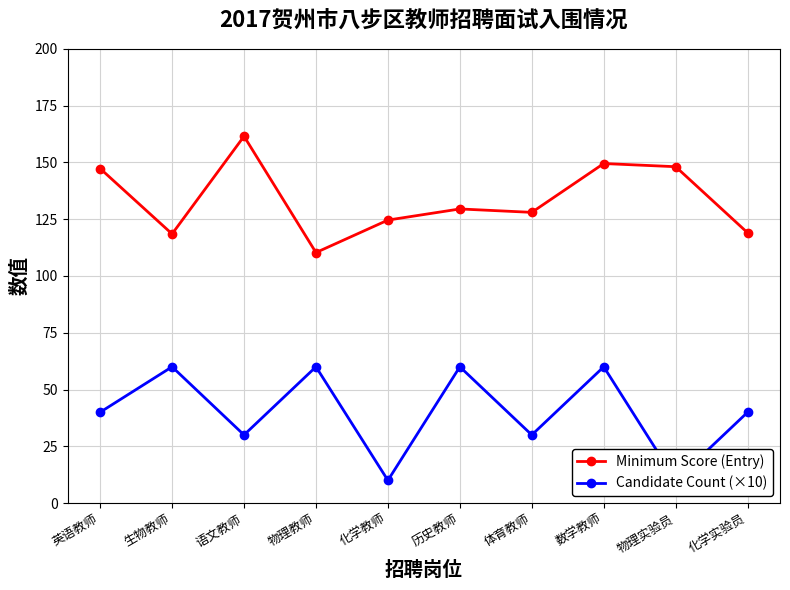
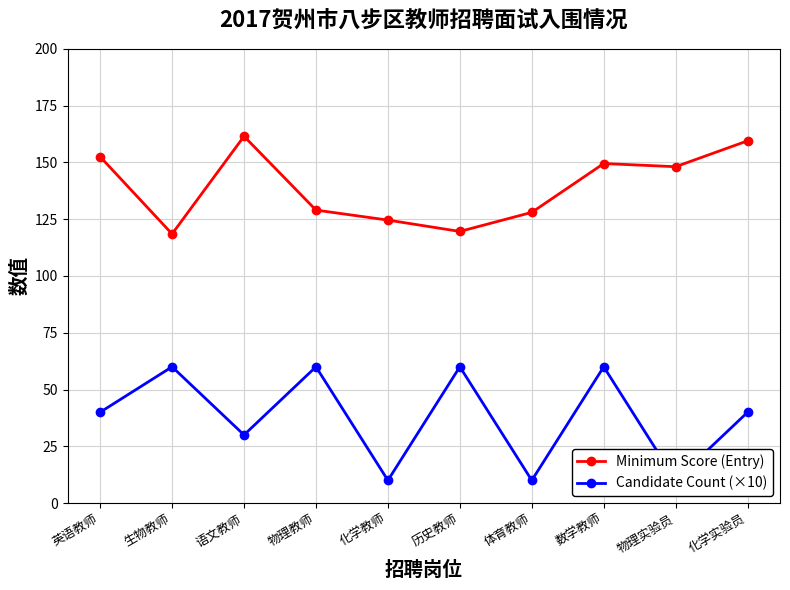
Minimum Score (Entry), 英语教师: 147 -> 153
Minimum Score (Entry), 物理教师: 110 -> 129
Minimum Score (Entry), 历史教师: 130 -> 120
Candidate Count (×10), 体育教师: 30 -> 10
Minimum Score (Entry), 化学实验员: 119 -> 160
